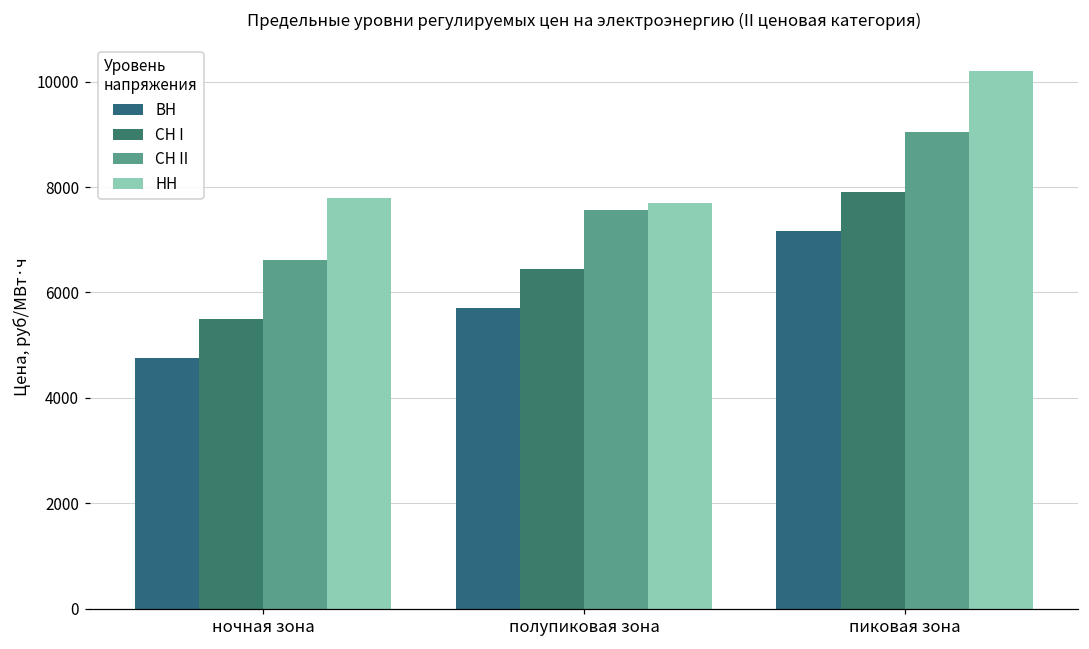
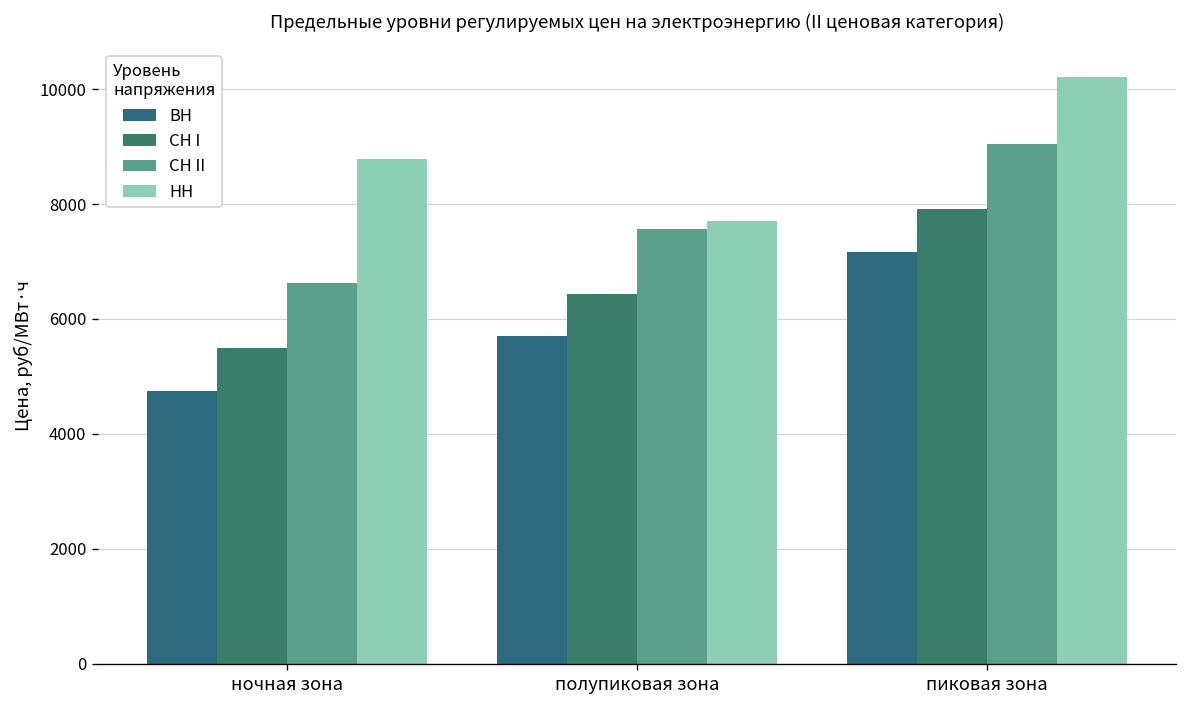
НН, ночная зона: 7800 -> 8800
